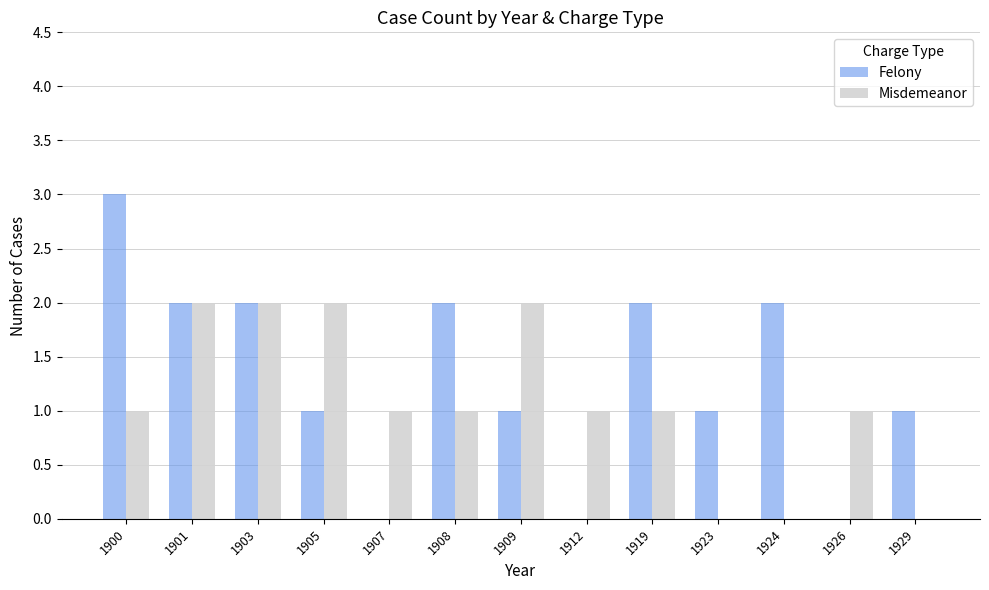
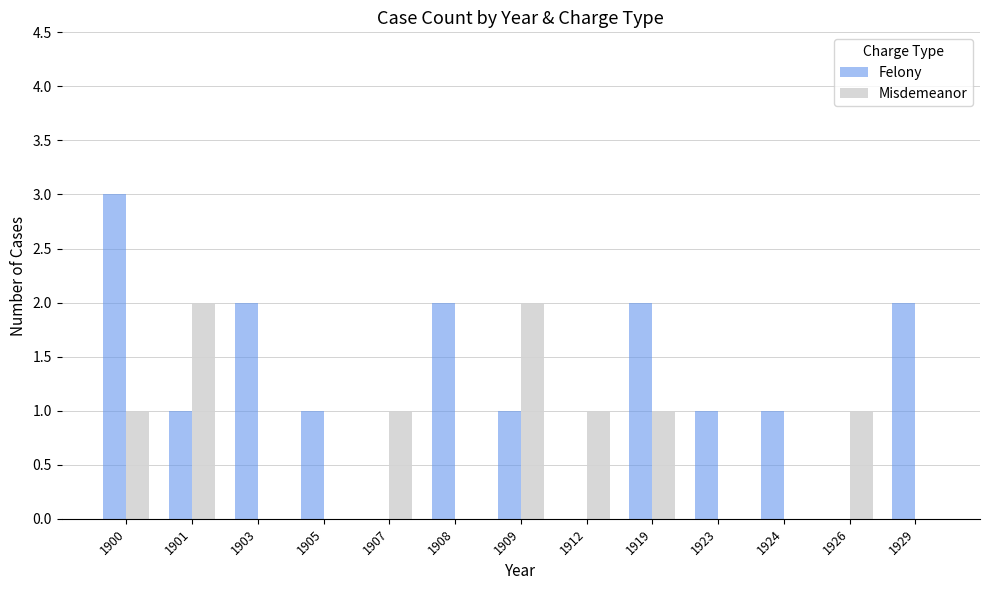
Felony, 1901: 2 -> 1
Misdemeanor, 1903: 2 -> 0
Misdemeanor, 1905: 2 -> 0
Misdemeanor, 1908: 1 -> 0
Felony, 1924: 2 -> 1
Felony, 1929: 1 -> 2
